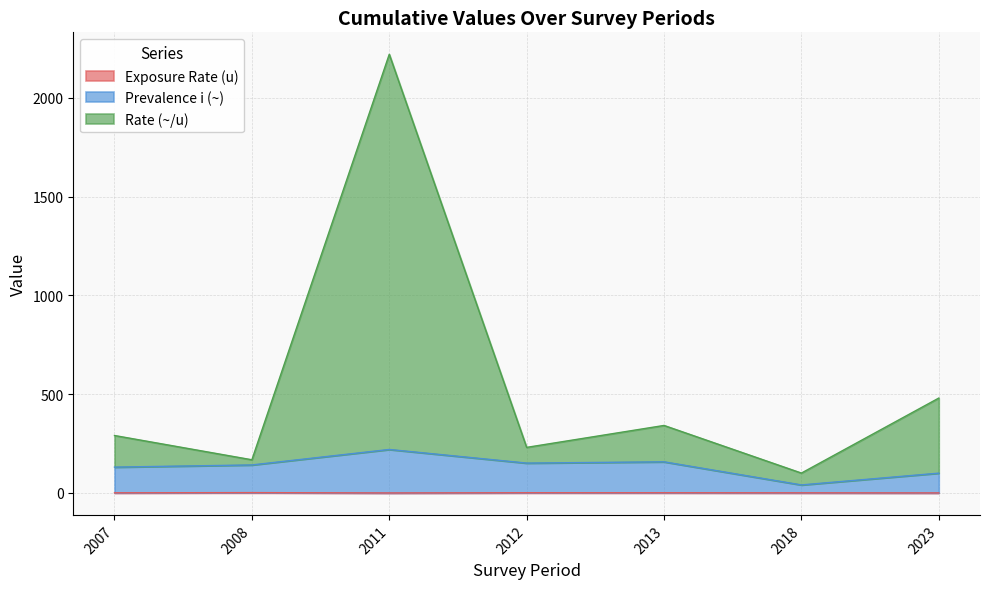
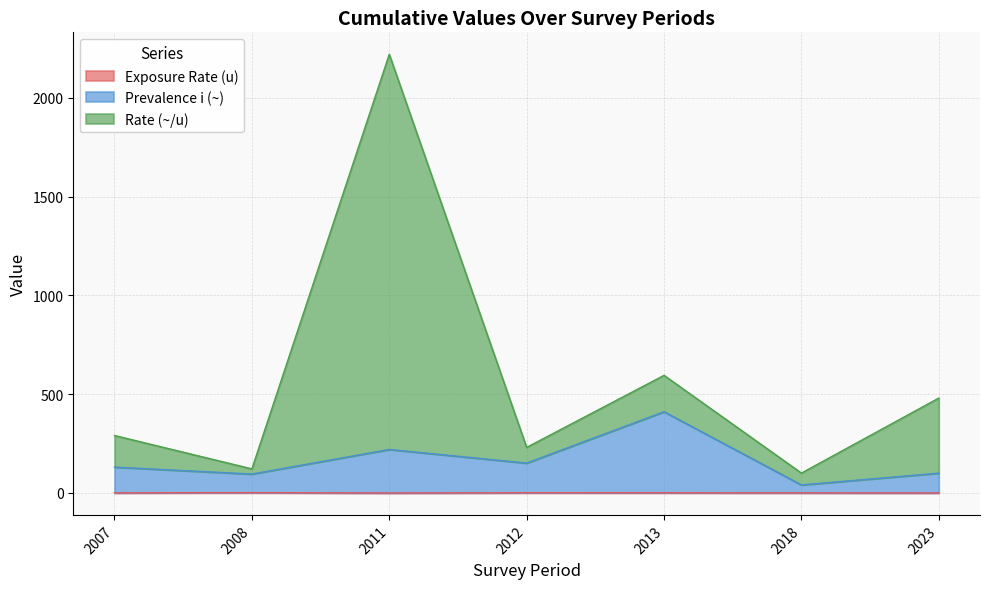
Prevalence i (~), 2008: 140 -> 90
Prevalence i (~), 2013: 160 -> 410
